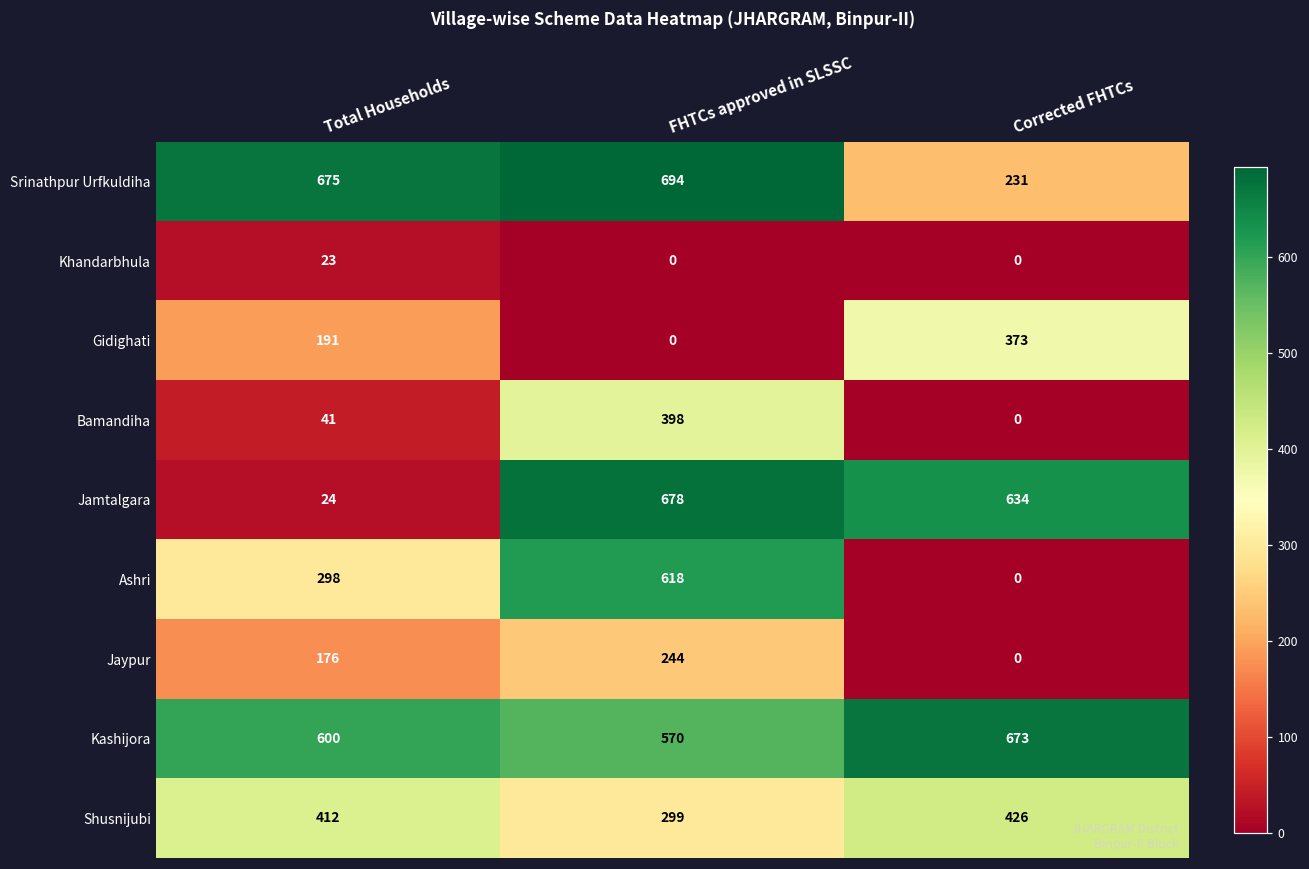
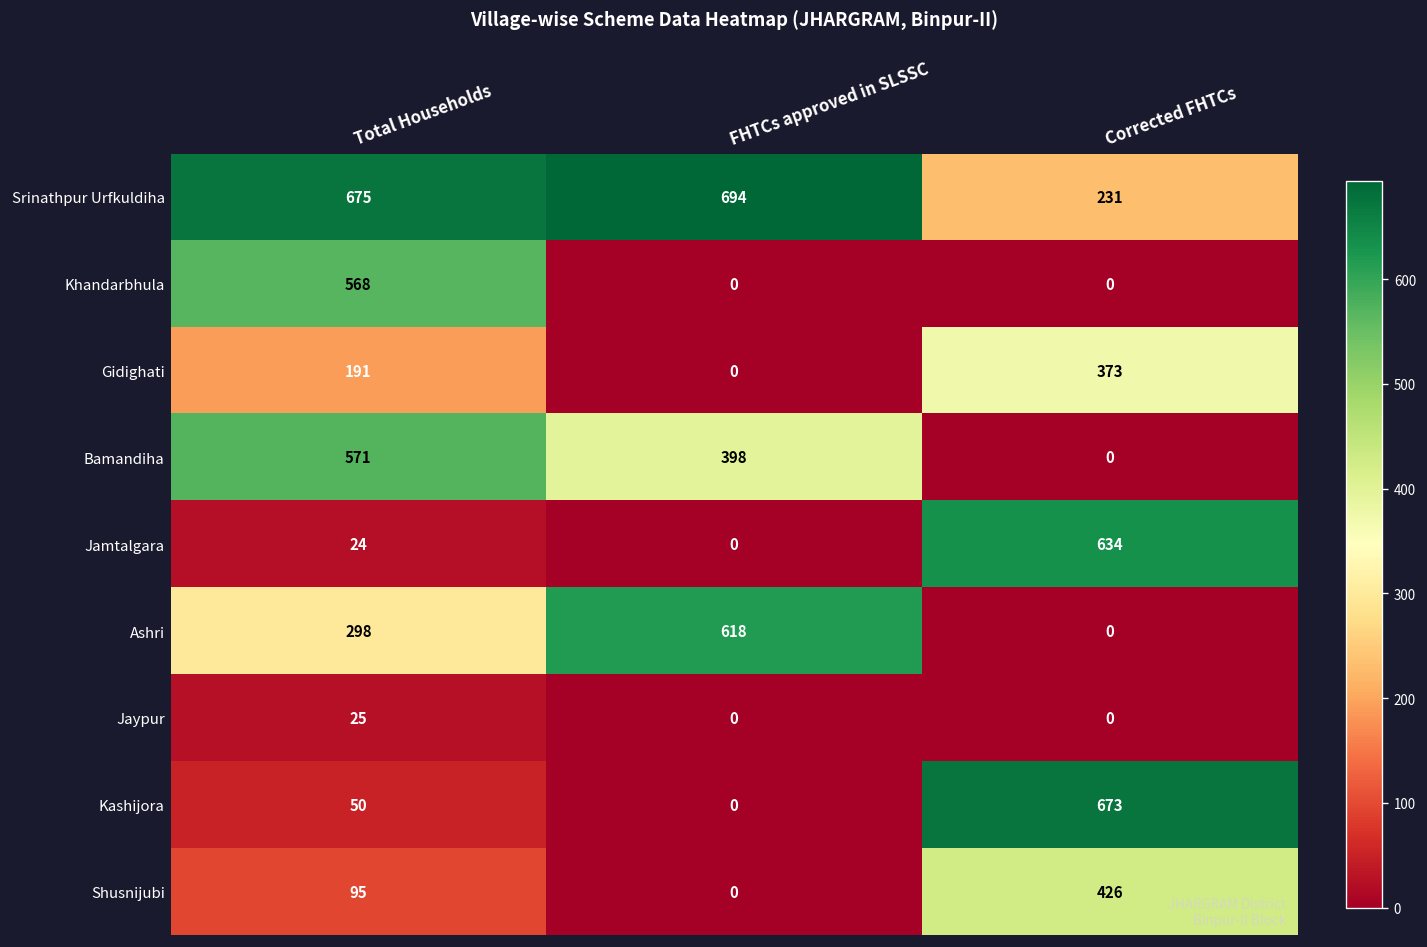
Khandarbhula, Total Households: 23 -> 568
Bamandiha, Total Households: 41 -> 571
Jamtalgara, FHTCs approved in SLSSC: 678 -> 0
Jaypur, Total Households: 176 -> 25
Jaypur, FHTCs approved in SLSSC: 244 -> 0
Kashijora, Total Households: 600 -> 50
Kashijora, FHTCs approved in SLSSC: 570 -> 0
Shusnijubi, Total Households: 412 -> 95
Shusnijubi, FHTCs approved in SLSSC: 299 -> 0
